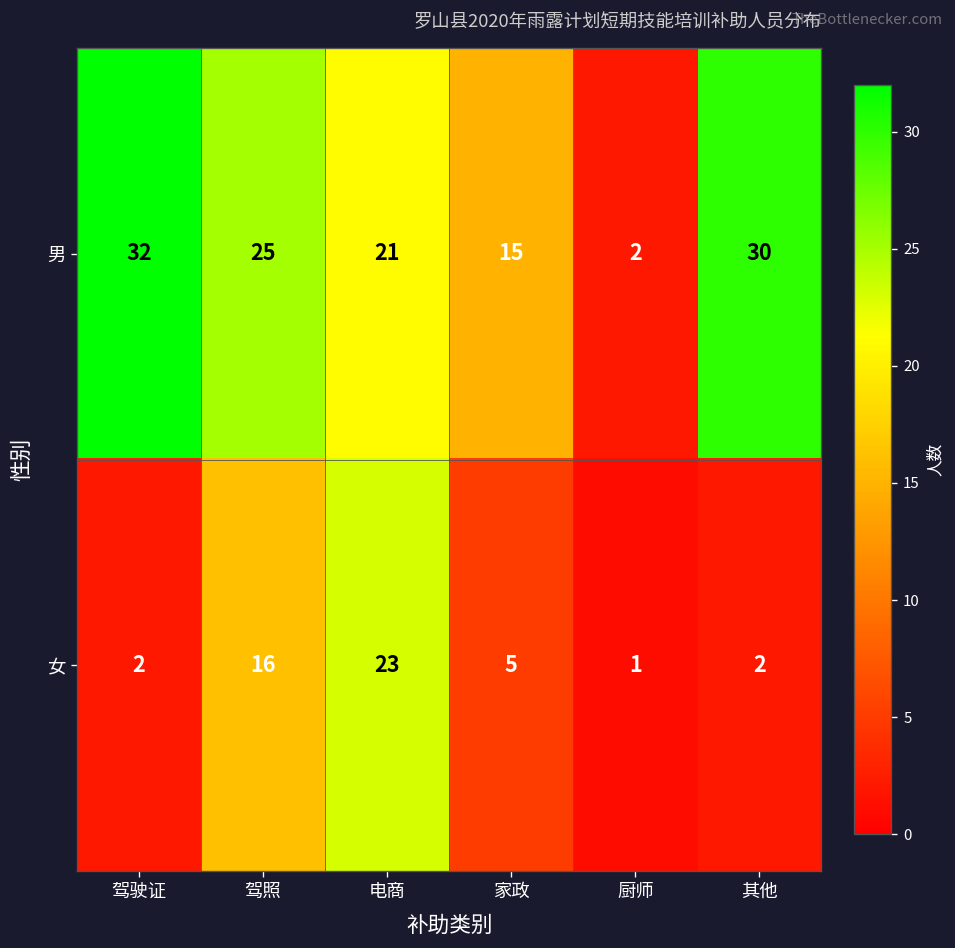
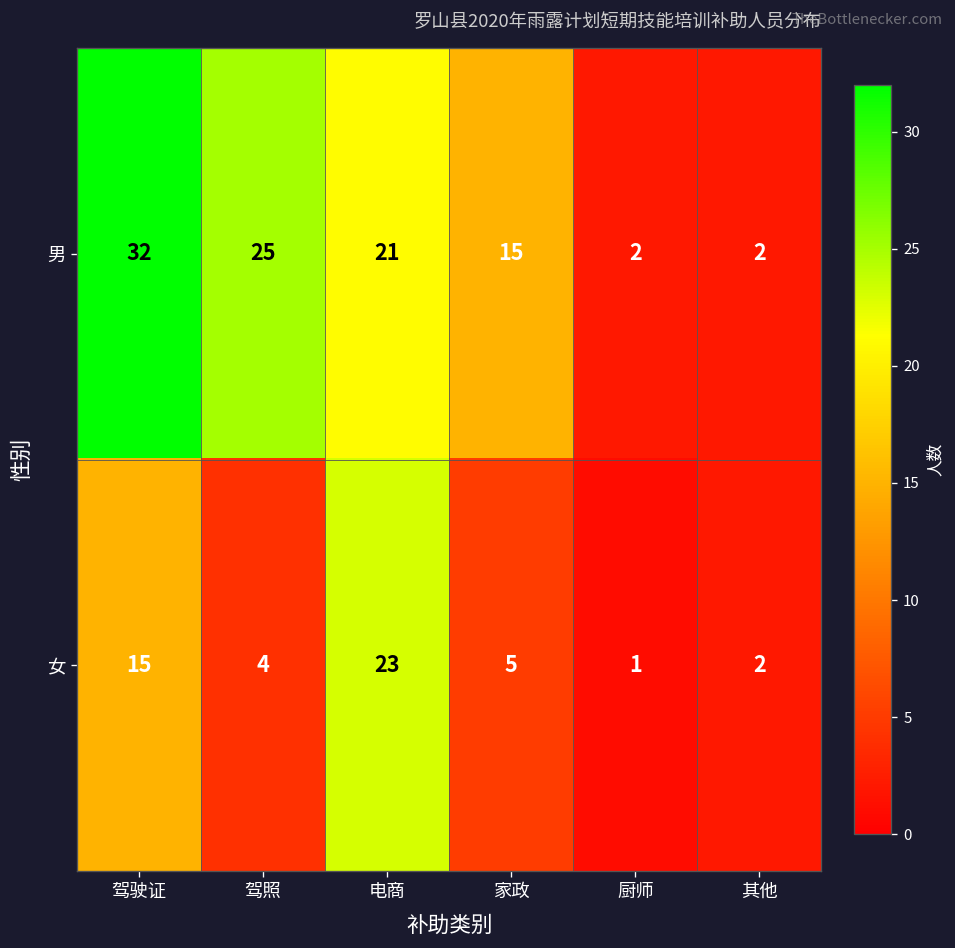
男, 其他: 30 -> 2
女, 驾驶证: 2 -> 15
女, 驾照: 16 -> 4
